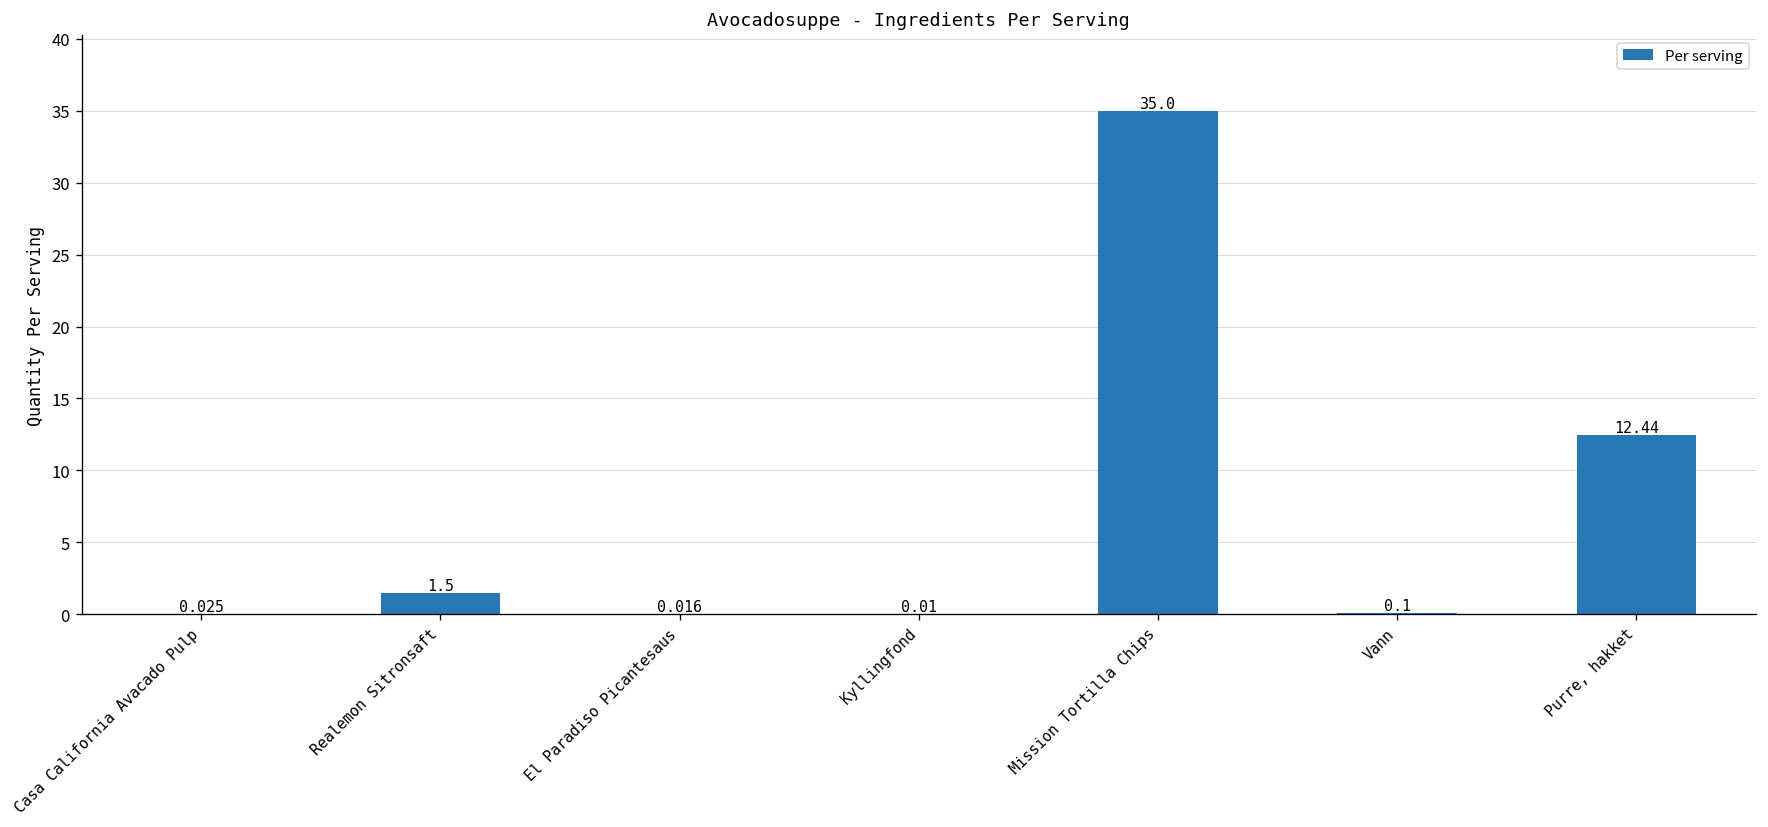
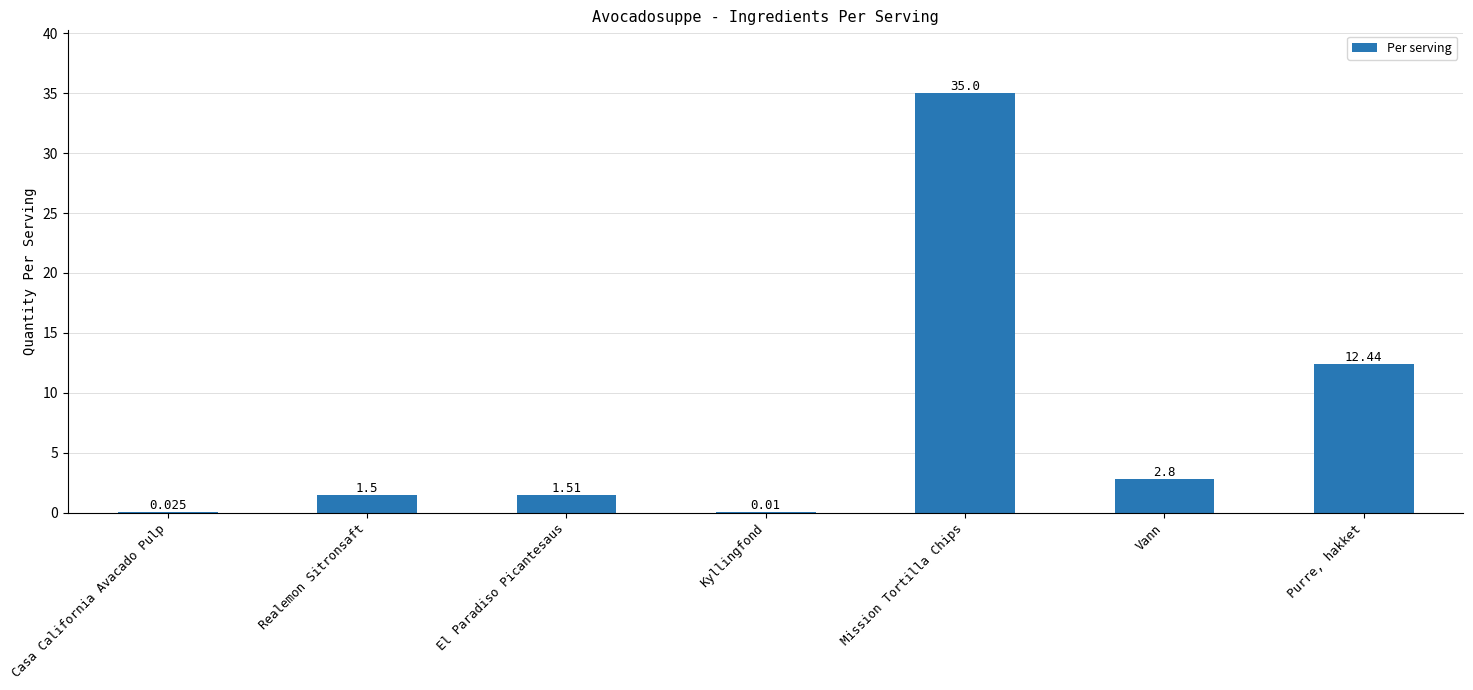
El Paradiso Picantesaus: 0.016 -> 1.51
Vann: 0.1 -> 2.8
